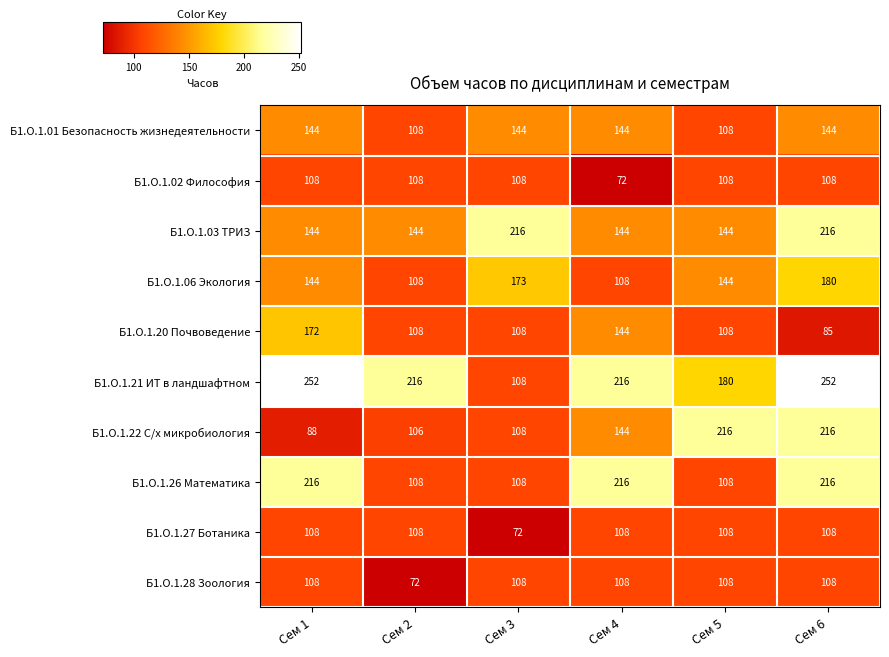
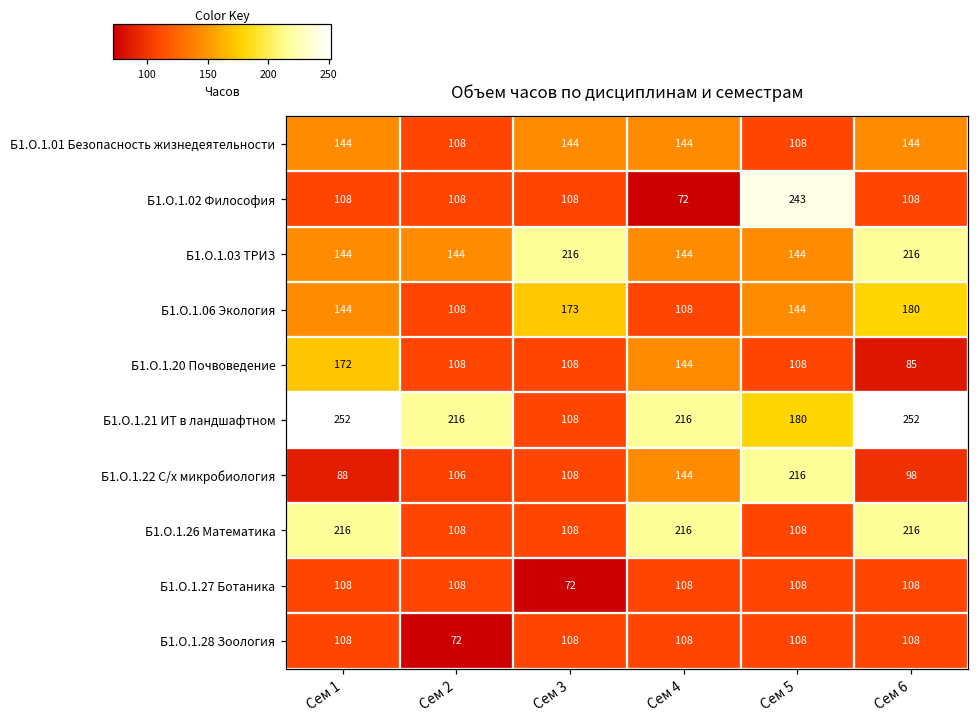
Б1.О.1.02 Философия, Сем 5: 108 -> 243
Б1.О.1.22 С/х микробиология, Сем 6: 216 -> 98
